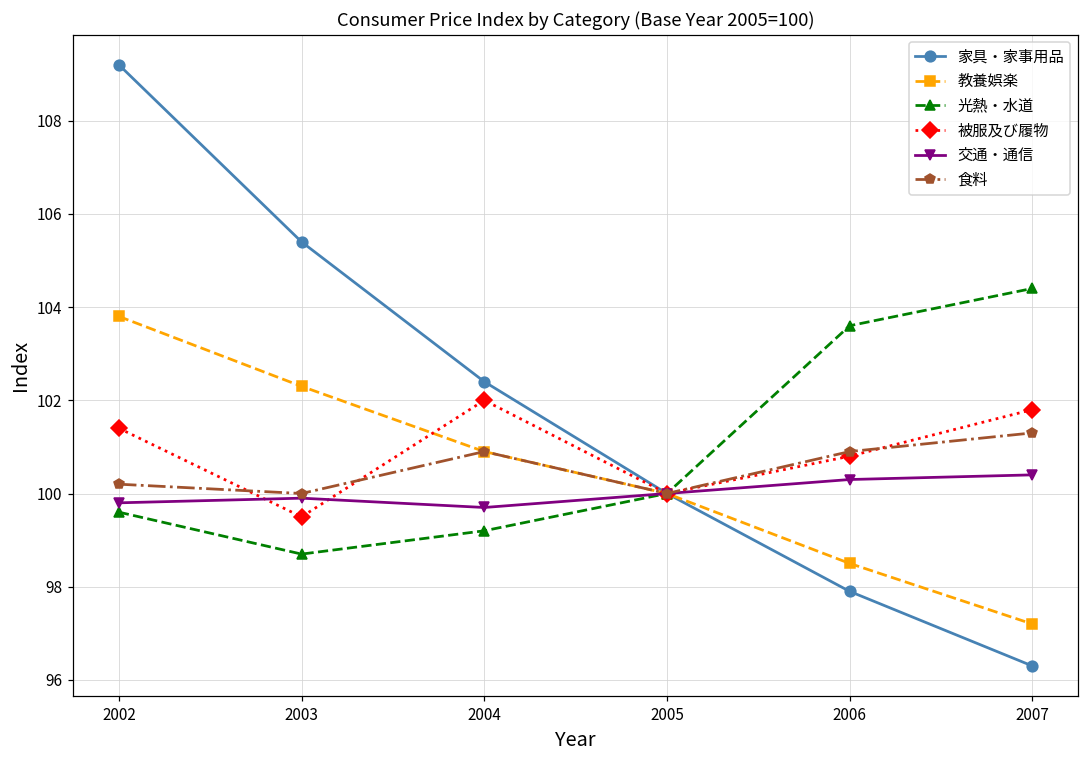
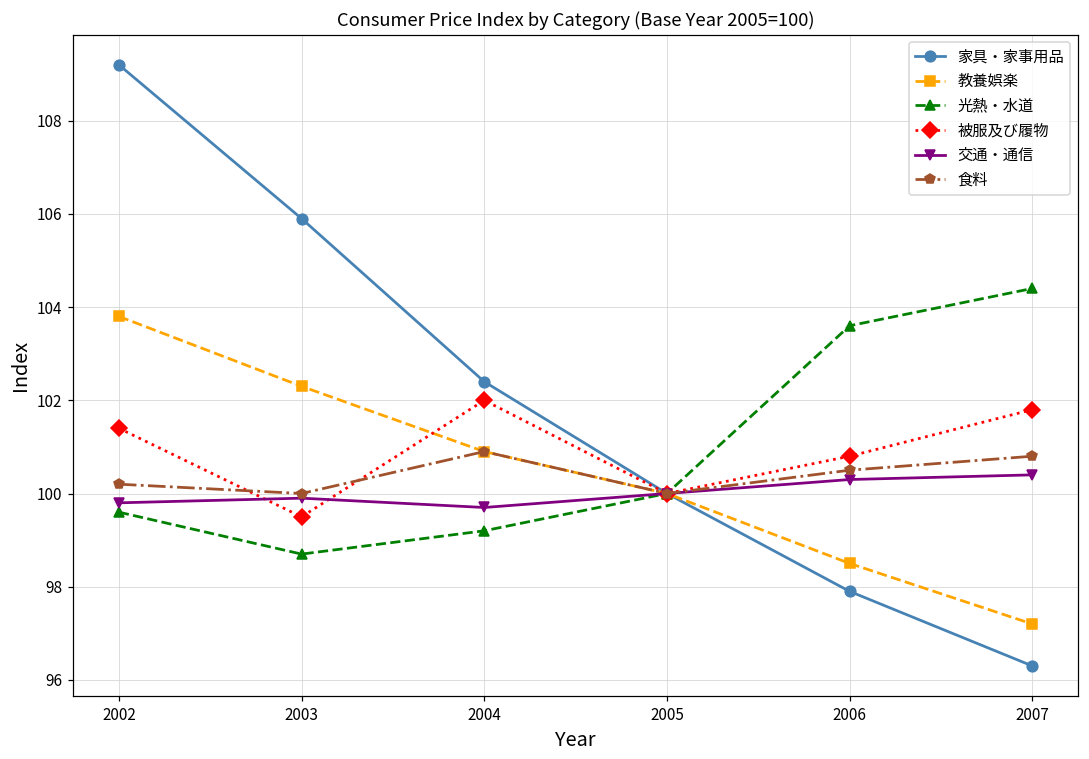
家具・家事用品, 2003: 105.4 -> 105.9
食料, 2006: 100.9 -> 100.5
食料, 2007: 101.3 -> 100.8
